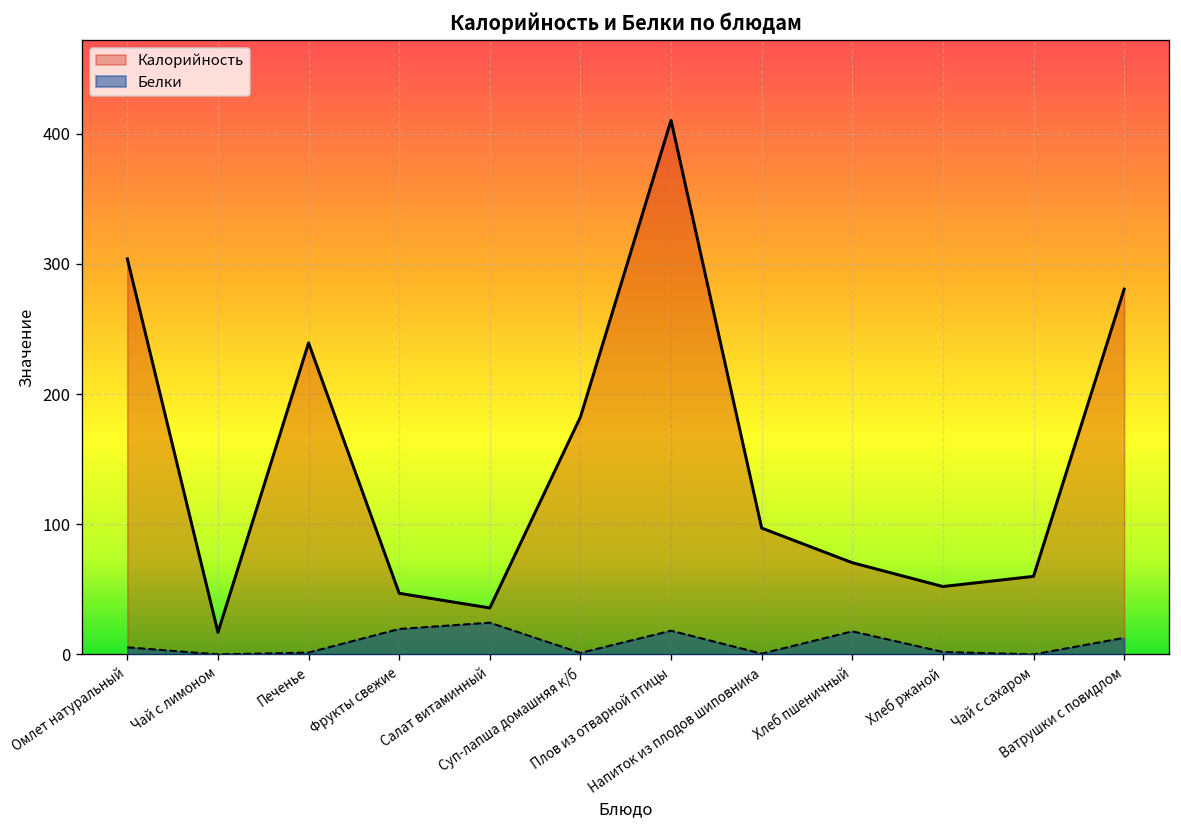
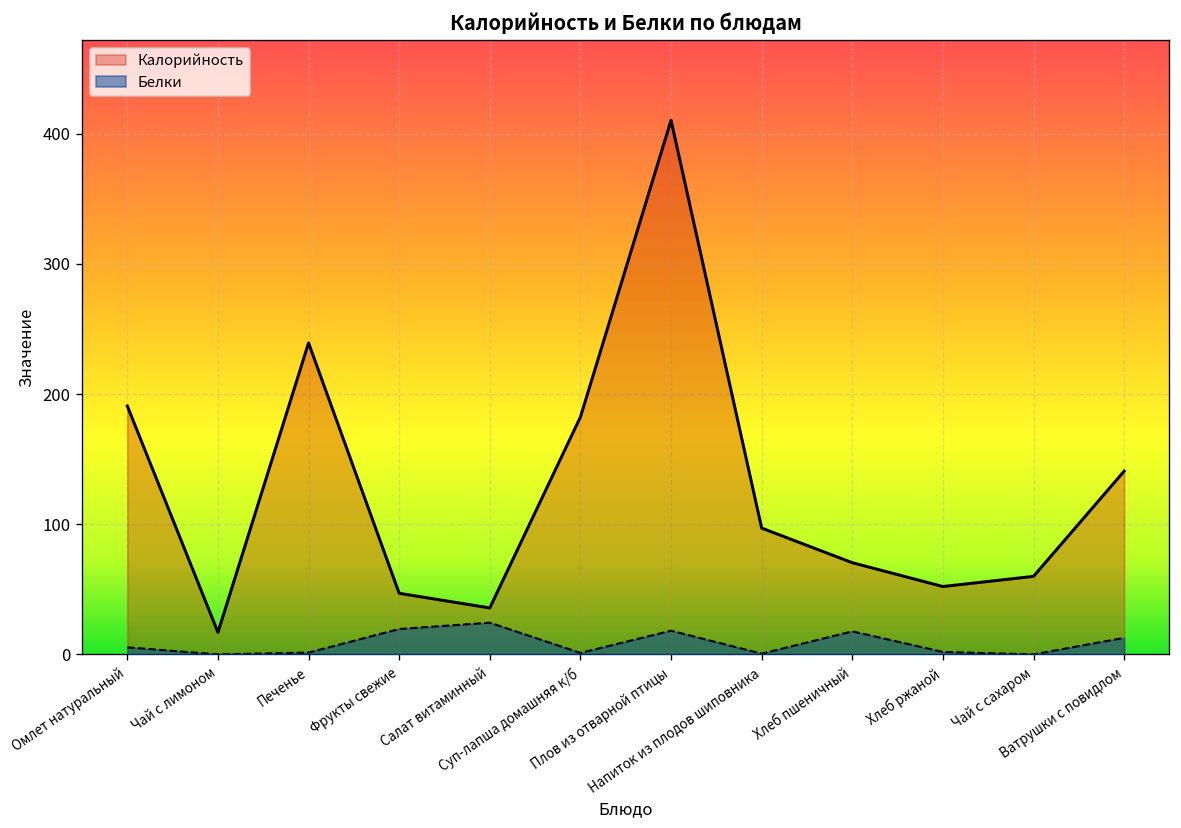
Калорийность, Омлет натуральный: 304 -> 191
Калорийность, Ватрушки с повидлом: 281 -> 141
